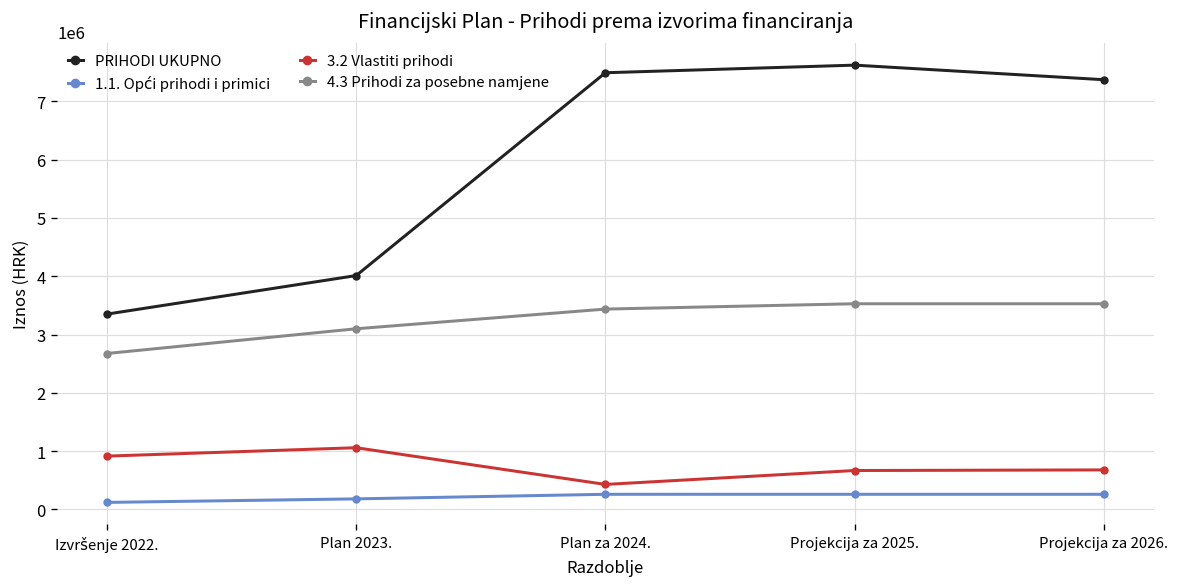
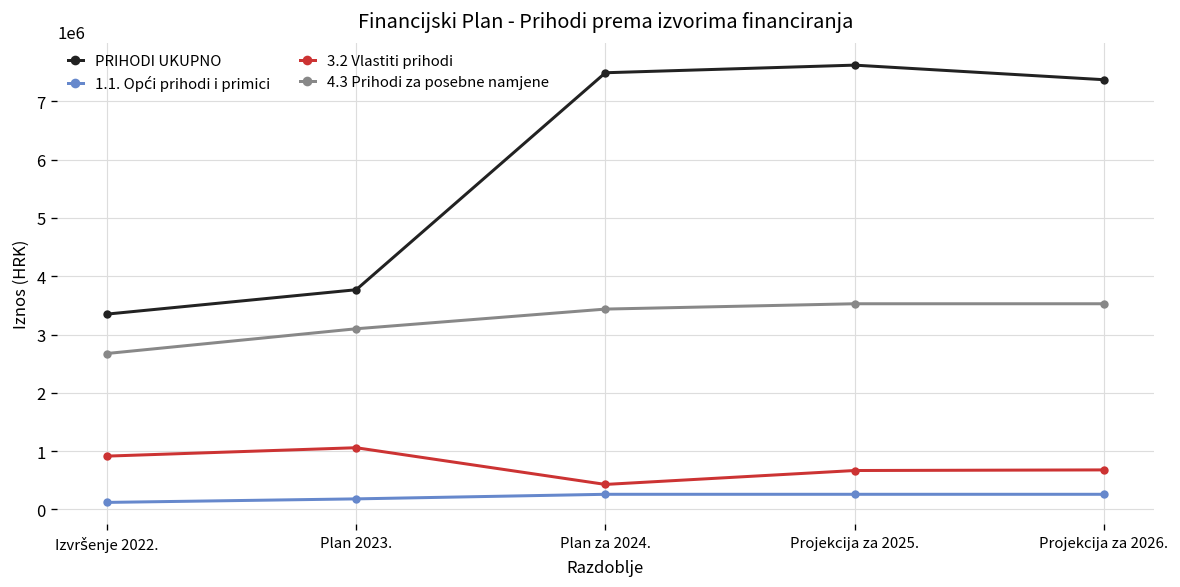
PRIHODI UKUPNO, Plan 2023.: 4000000 -> 3800000
